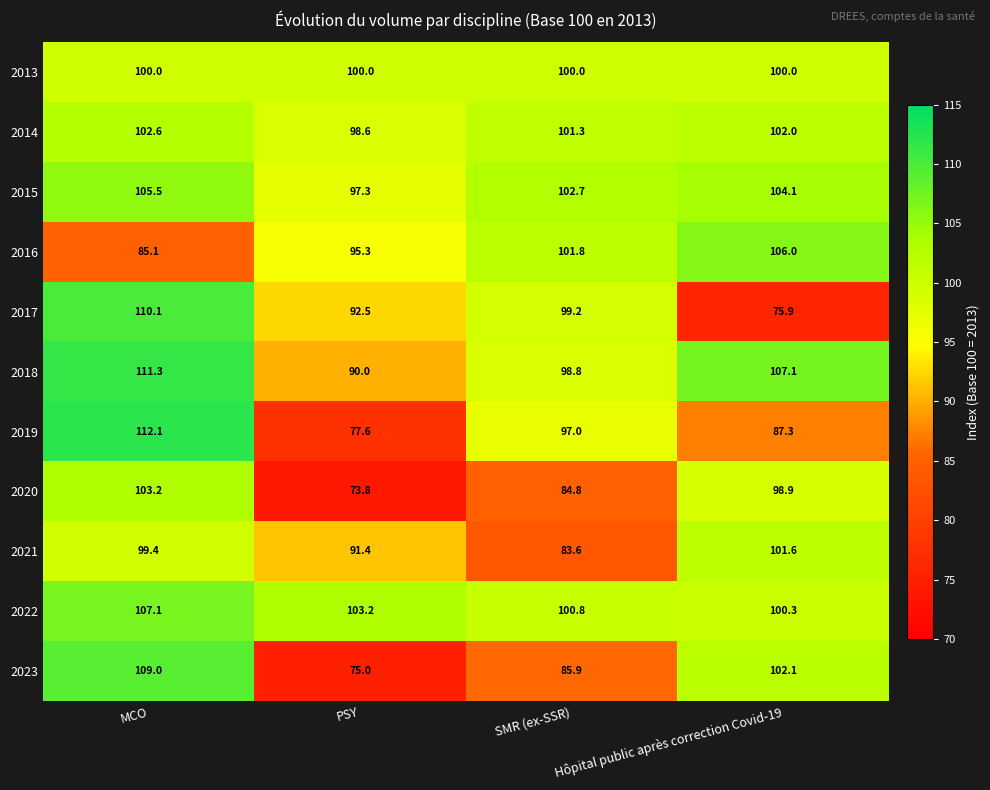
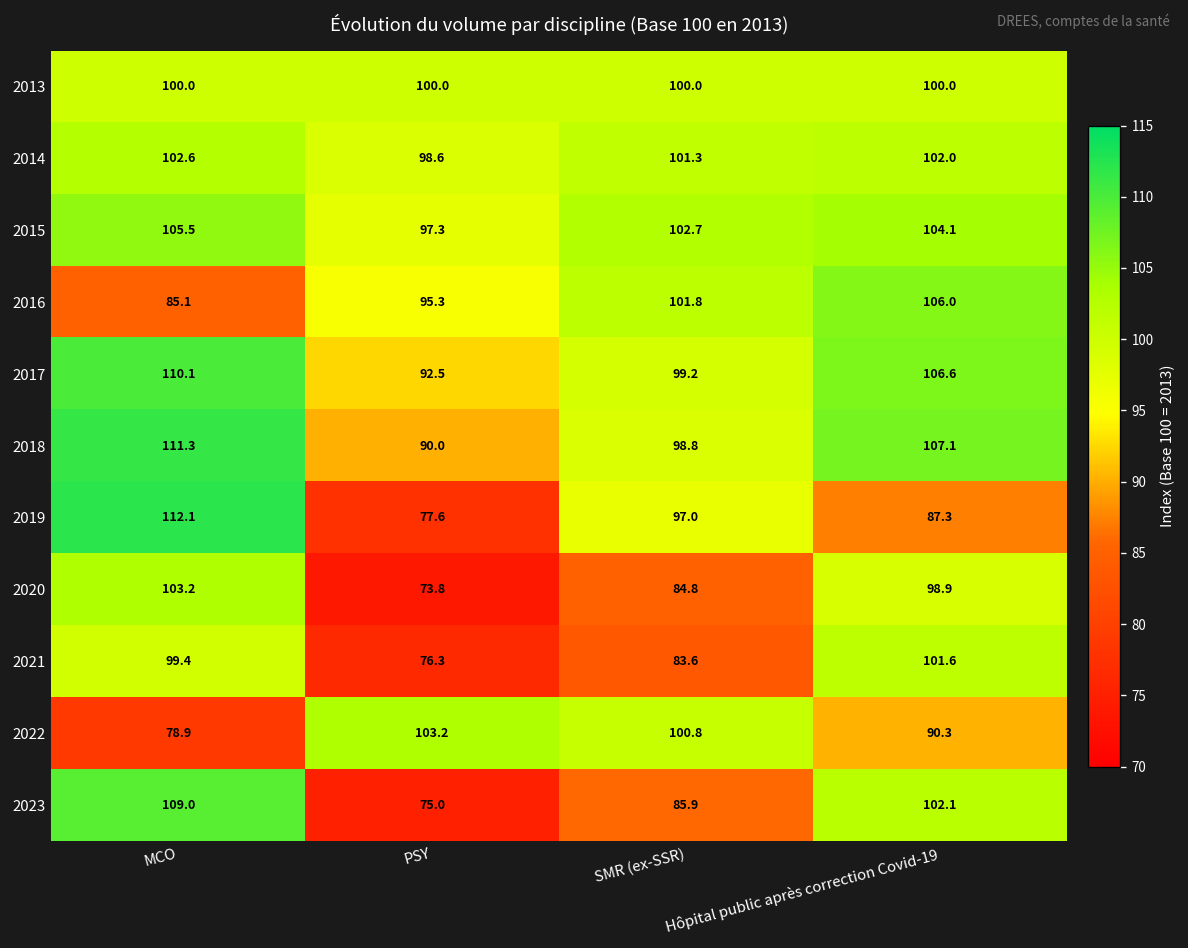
2017, Hôpital public après correction Covid-19: 75.9 -> 106.6
2021, PSY: 91.4 -> 76.3
2022, MCO: 107.1 -> 78.9
2022, Hôpital public après correction Covid-19: 100.3 -> 90.3
